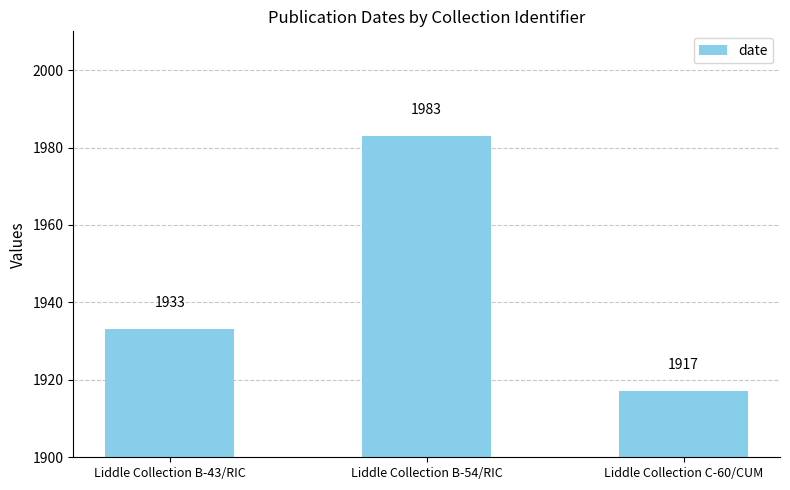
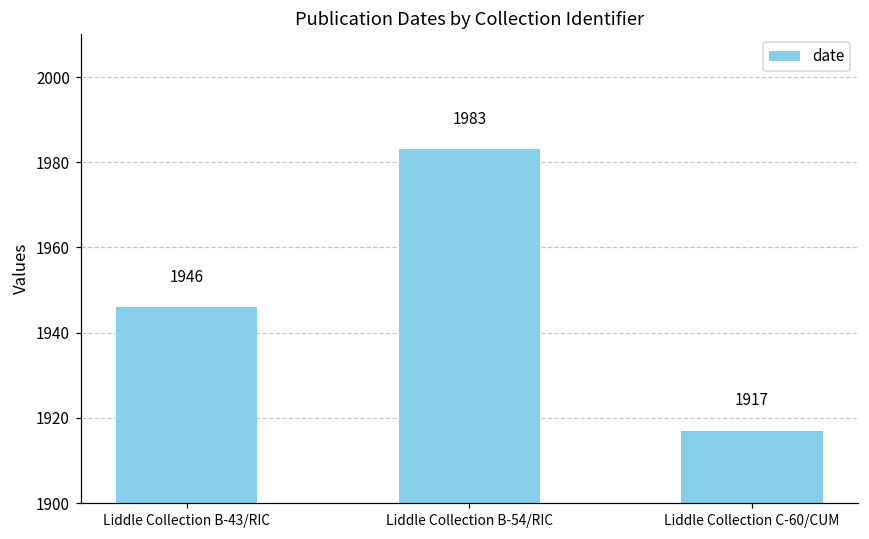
Liddle Collection B-43/RIC: 1933 -> 1946
